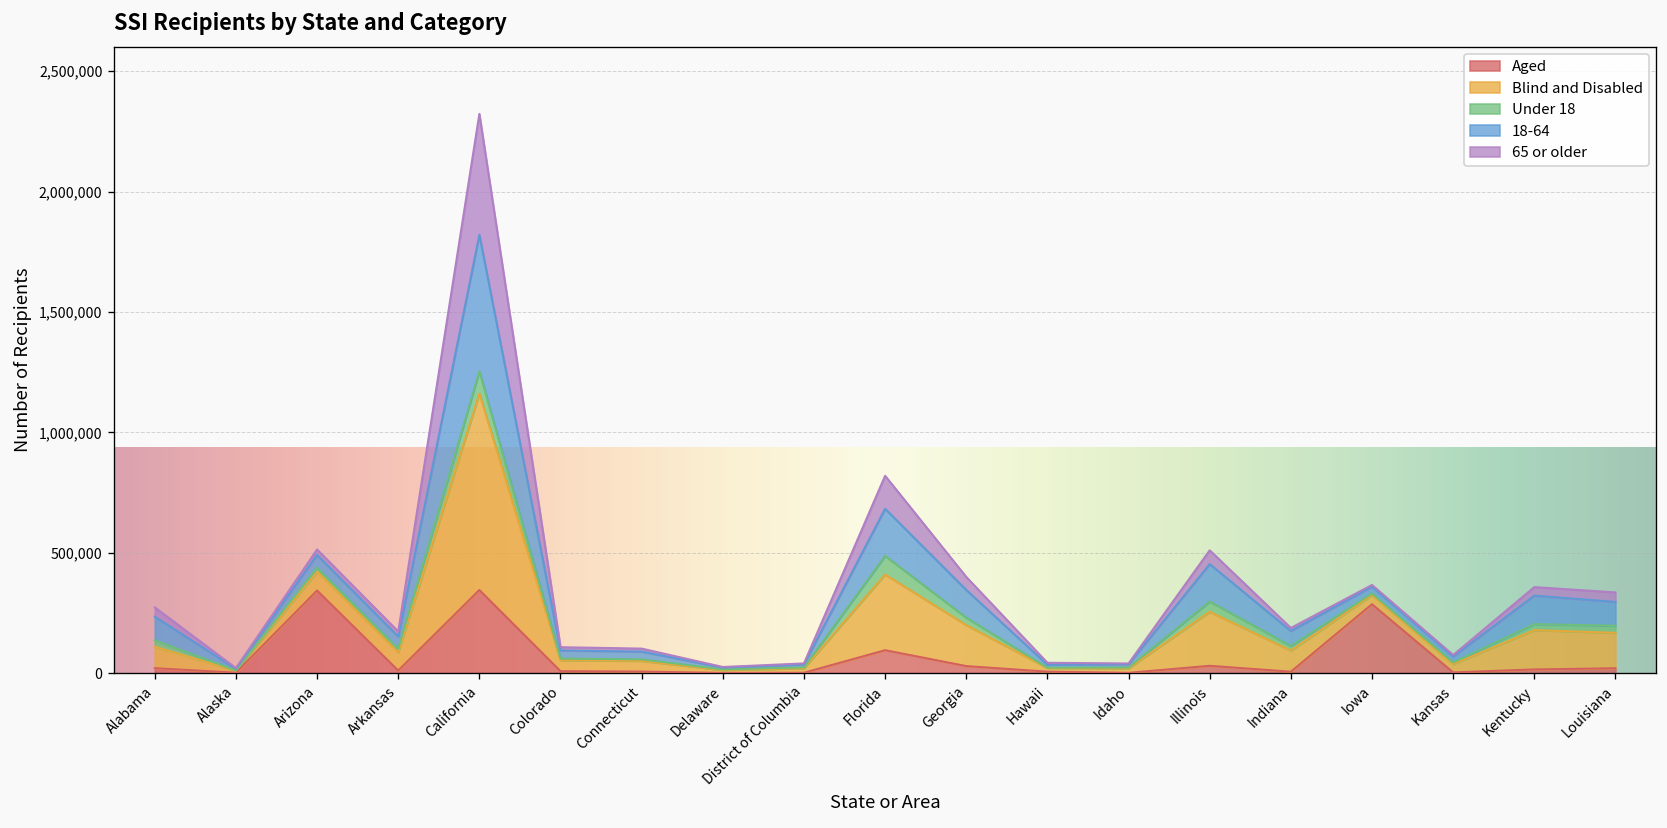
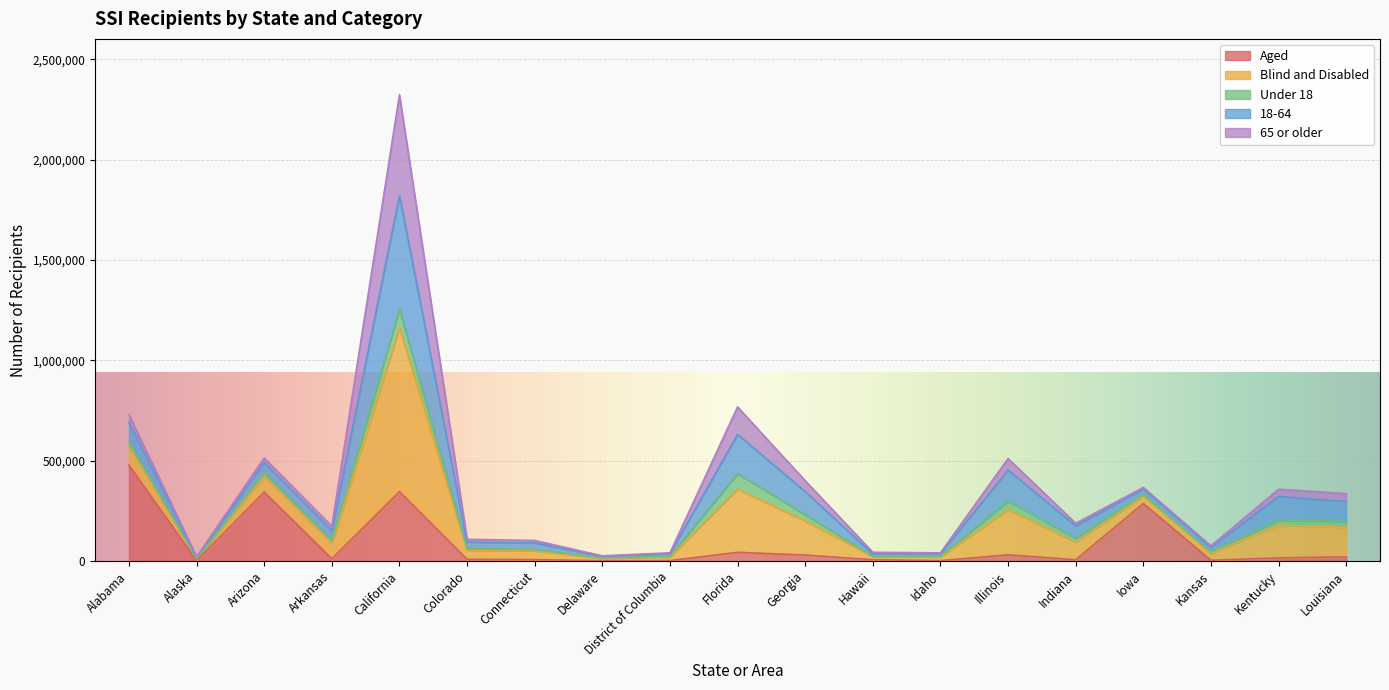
Aged, Alabama: 20,000 -> 480,000
Aged, Florida: 100,000 -> 40,000
